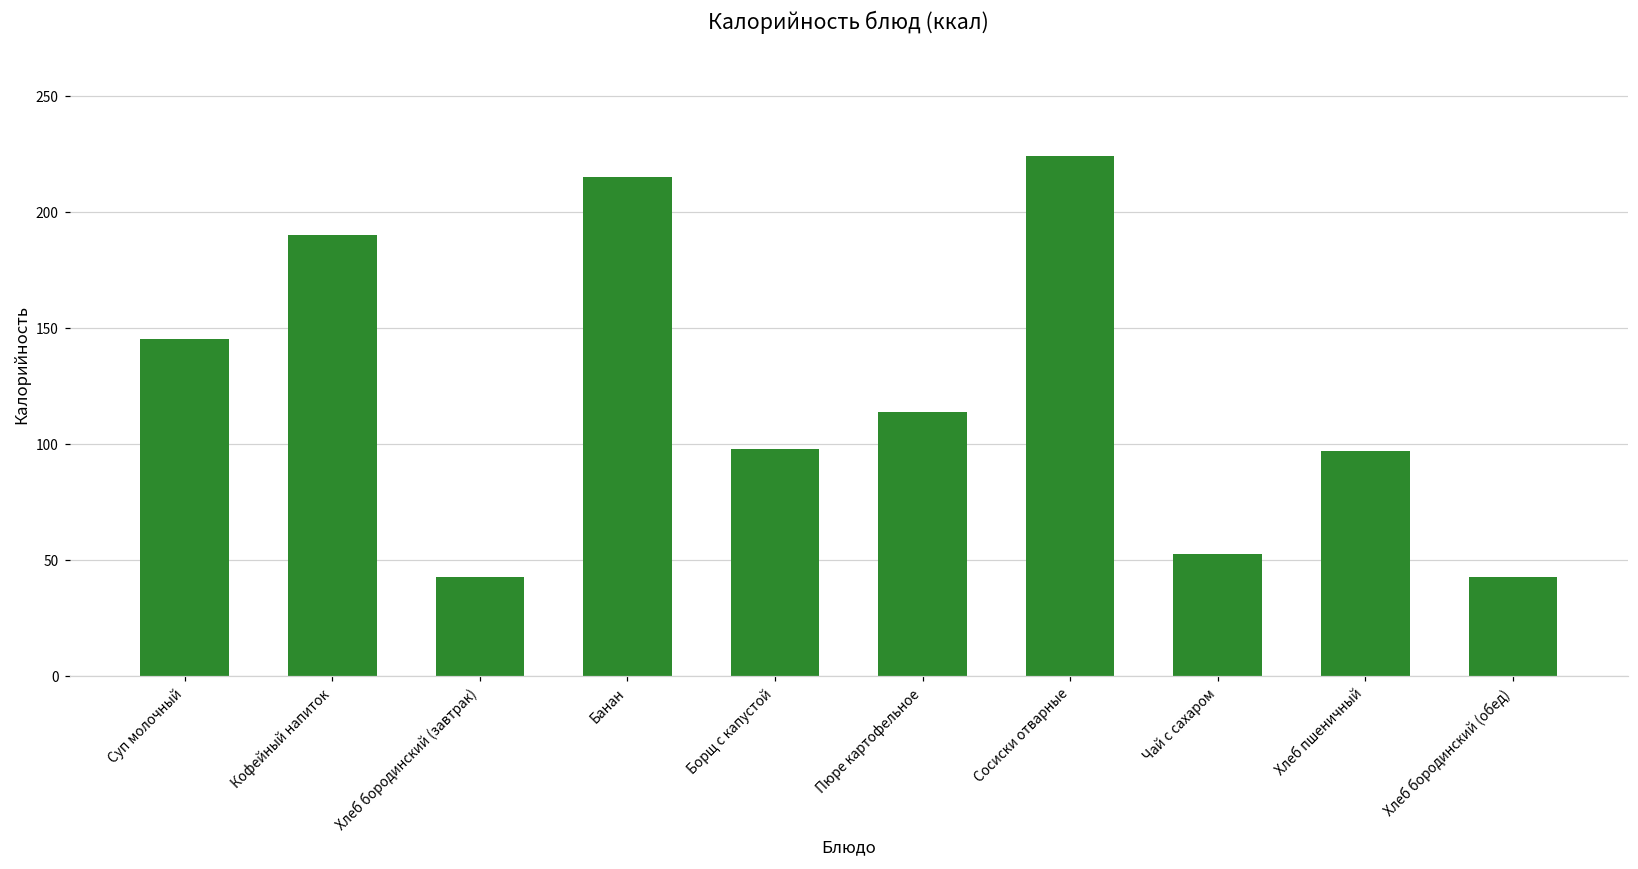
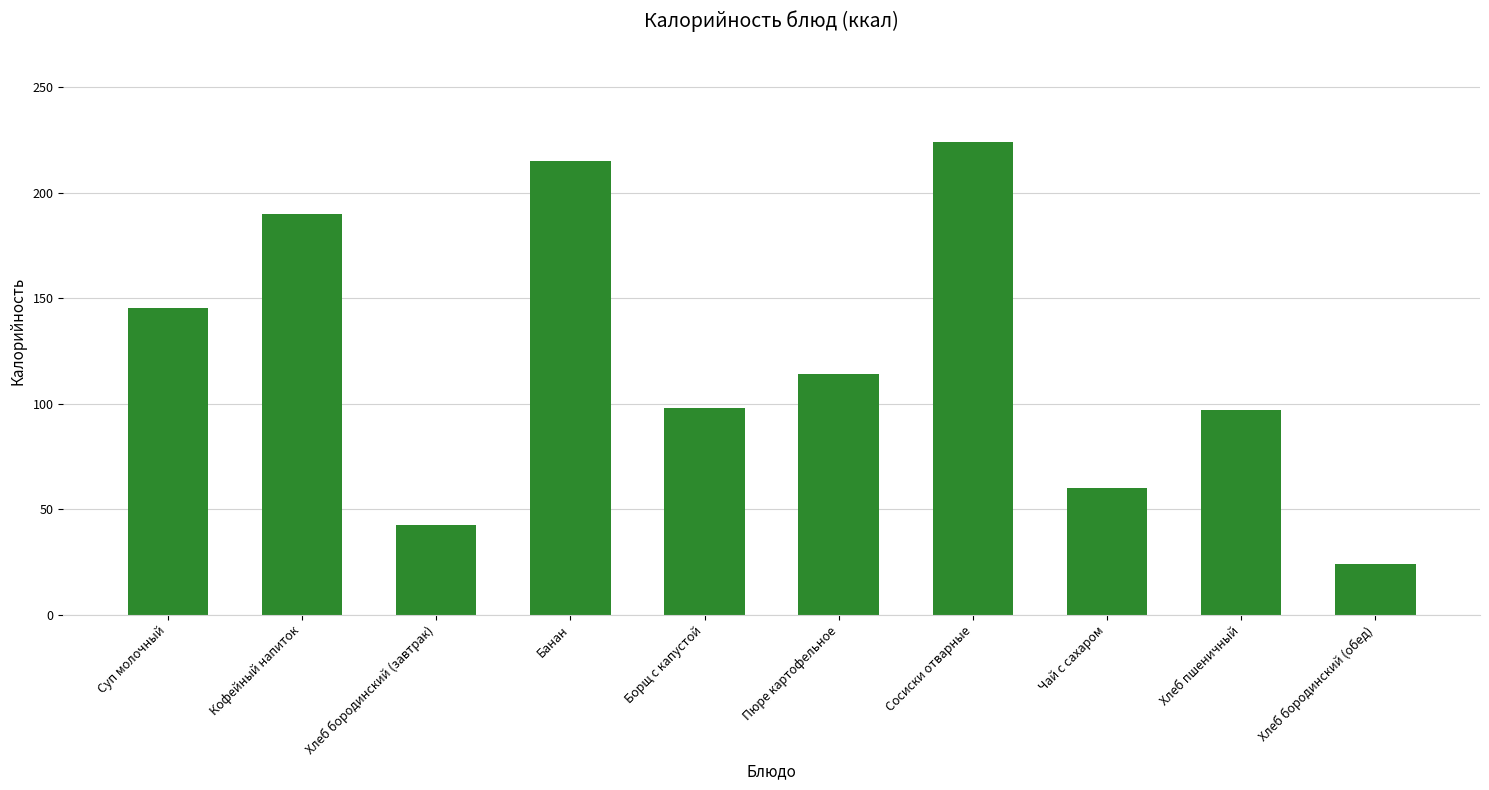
Чай с сахаром: 53 -> 60
Хлеб бородинский (обед): 43 -> 24
